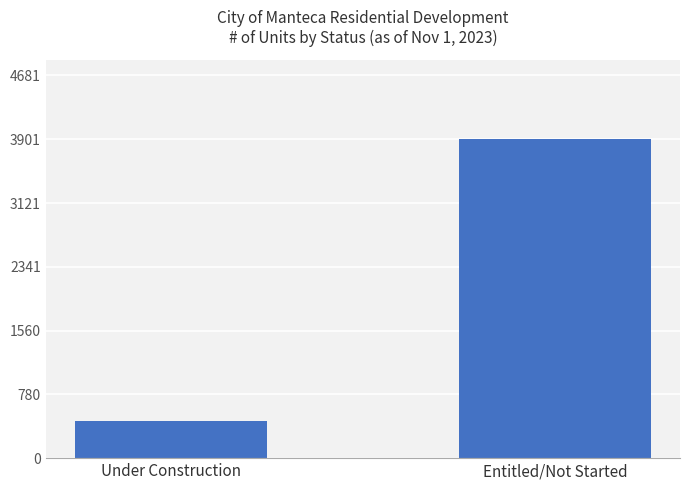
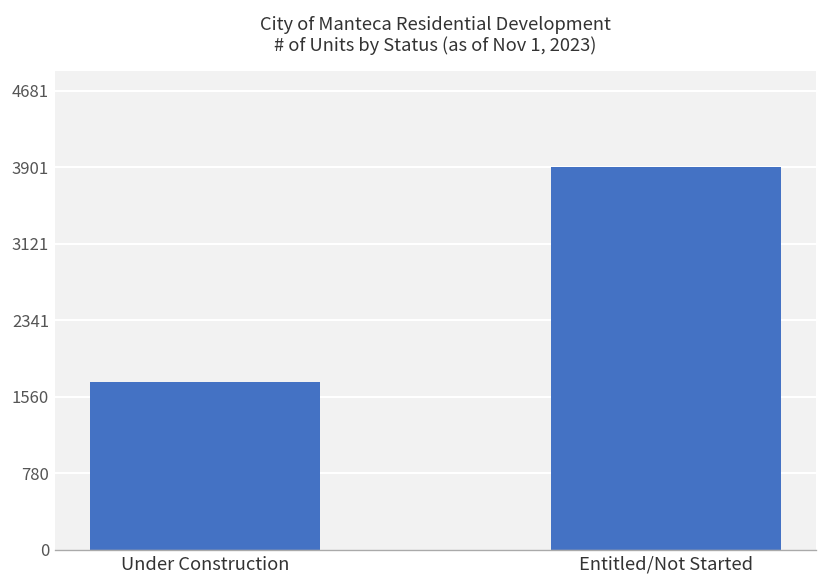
Under Construction: 500 -> 1700
